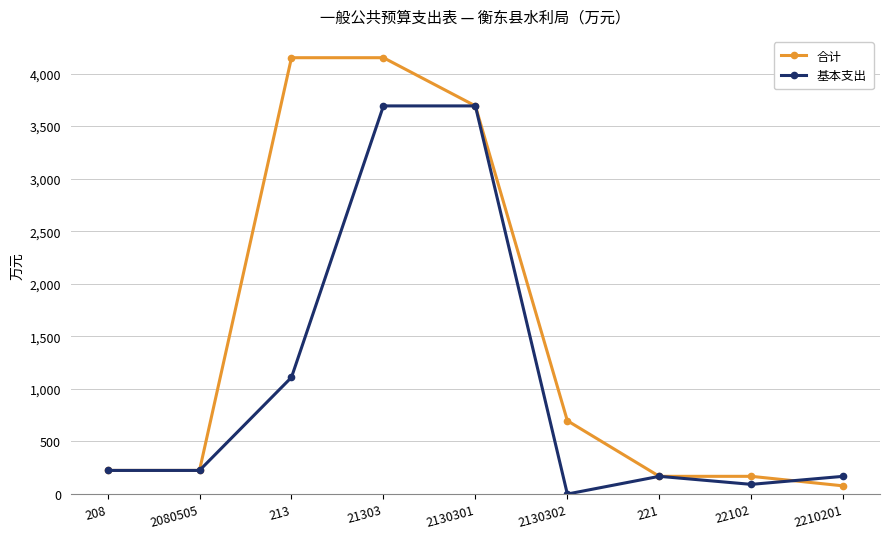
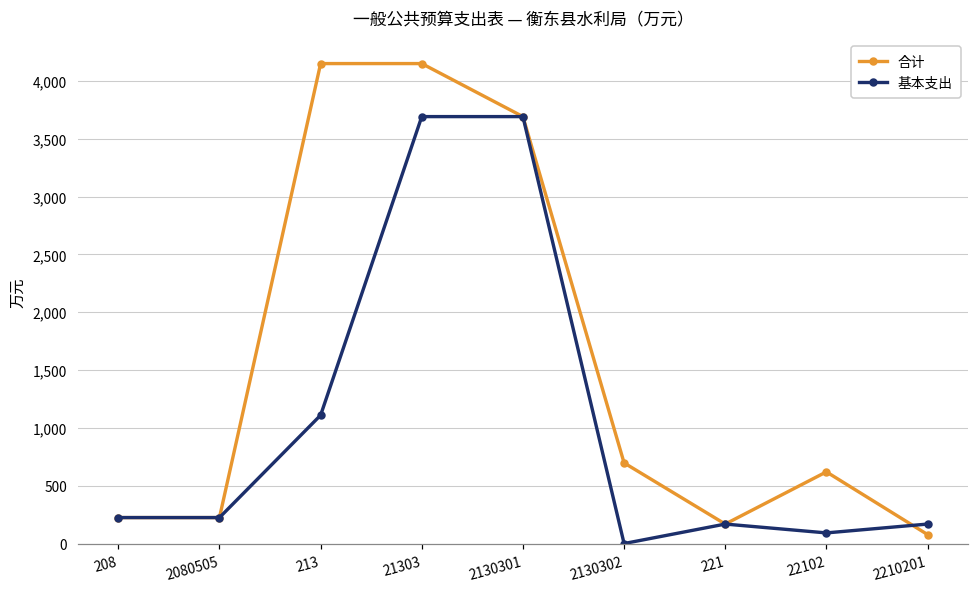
合计, 22102: 170 -> 620
